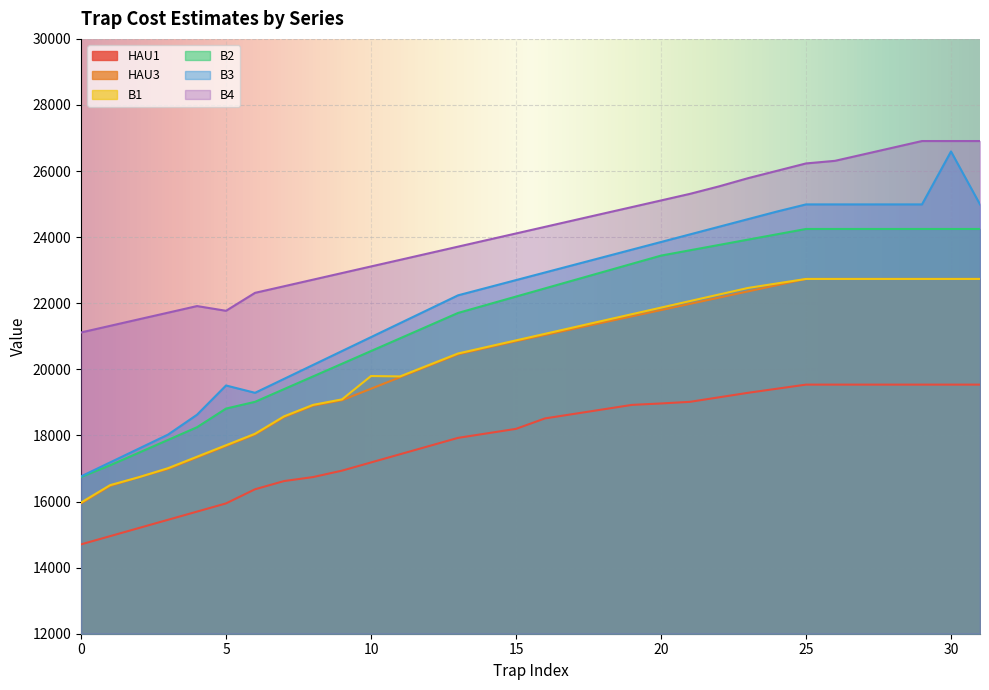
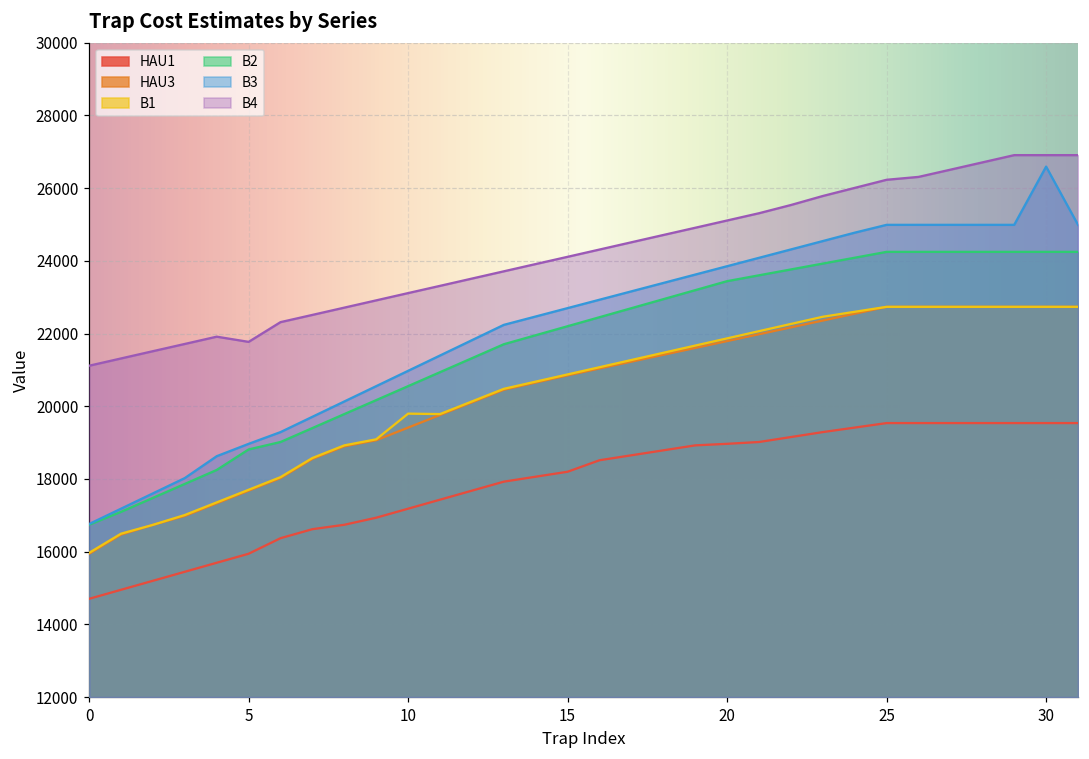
B3, 5: 19500 -> 19000
